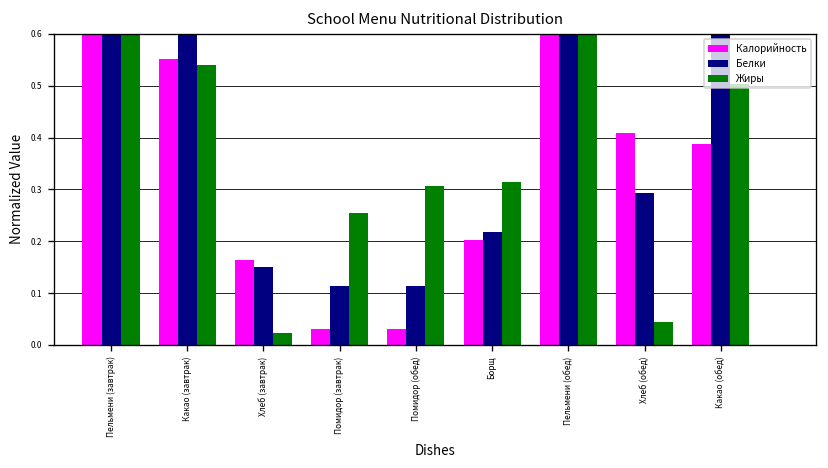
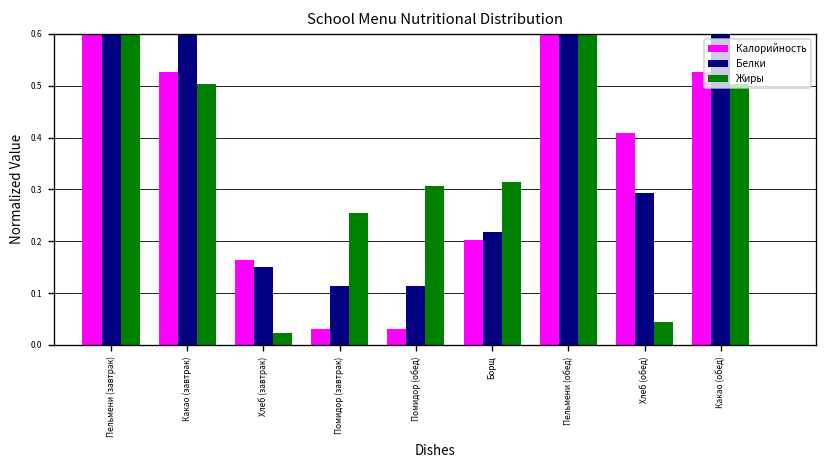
Калорийность, Какао (завтрак): 0.55 -> 0.53
Жиры, Какао (завтрак): 0.54 -> 0.50
Калорийность, Какао (обед): 0.39 -> 0.53
